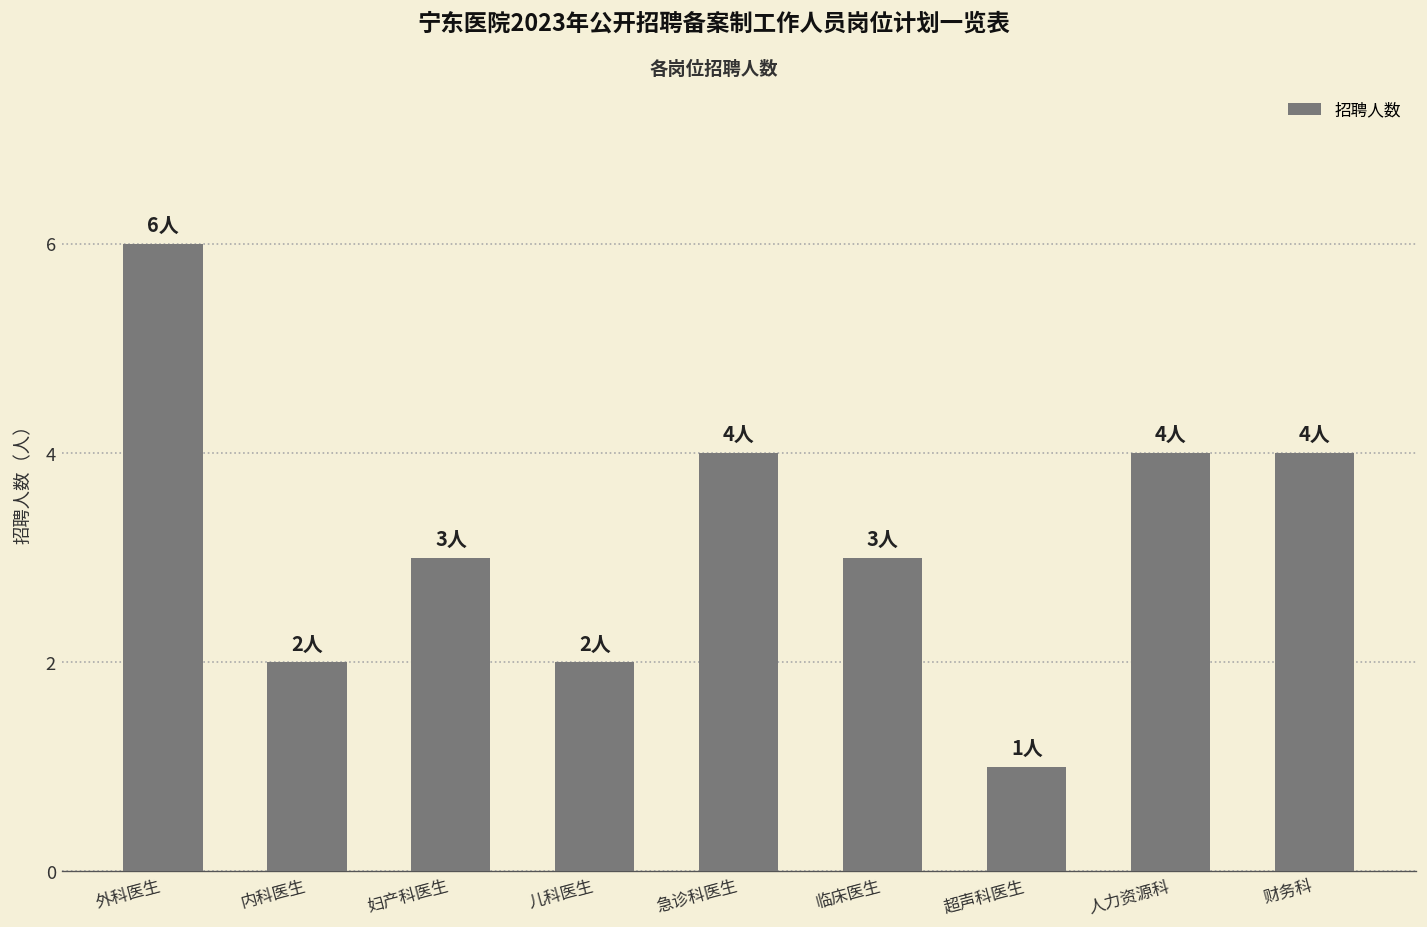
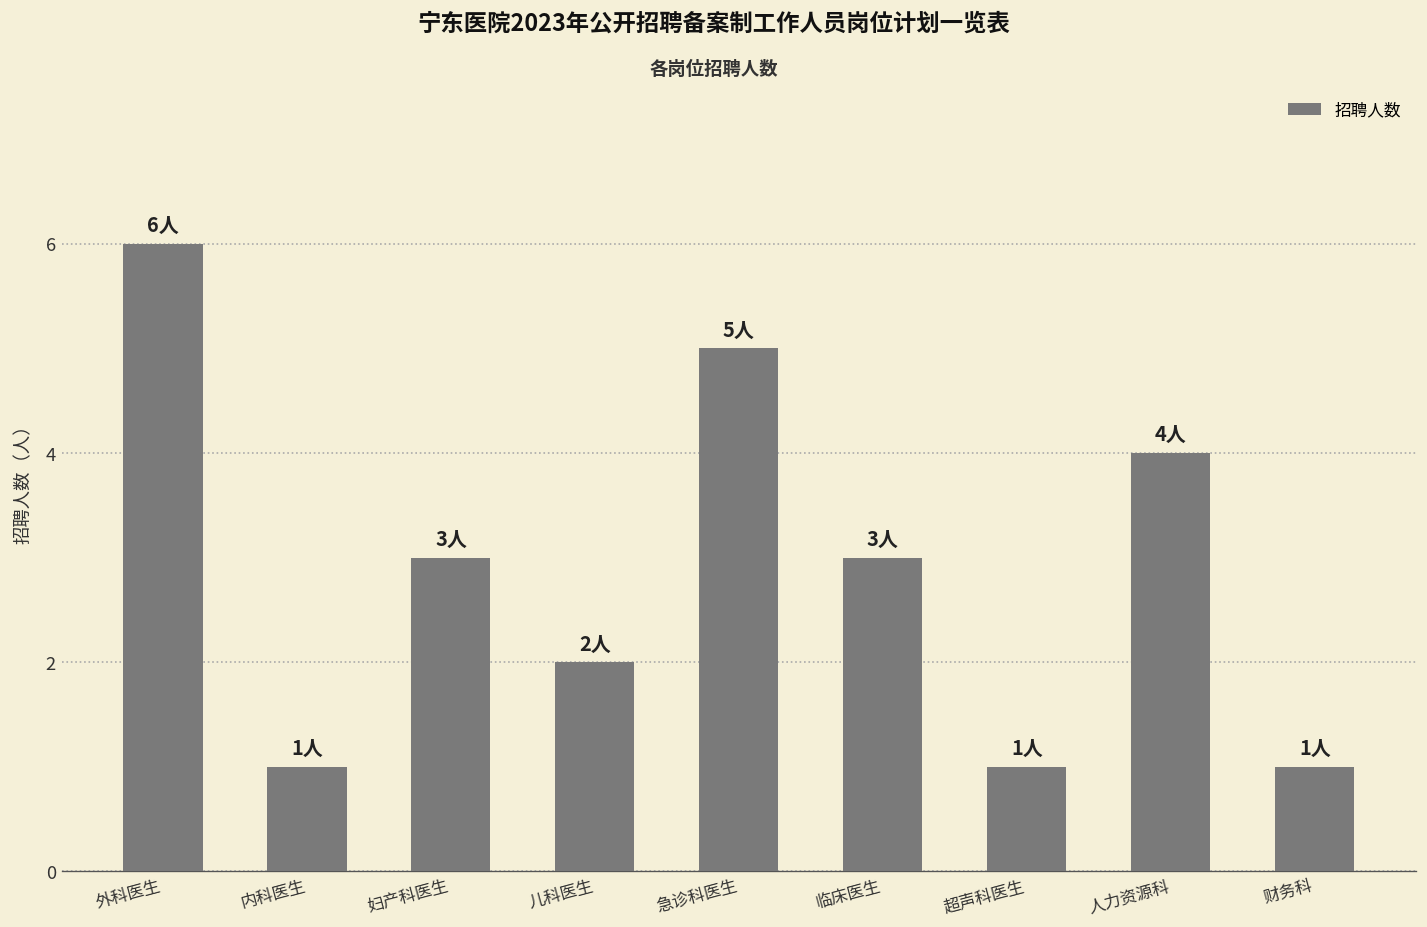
内科医生: 2人 -> 1人
急诊科医生: 4人 -> 5人
财务科: 4人 -> 1人
